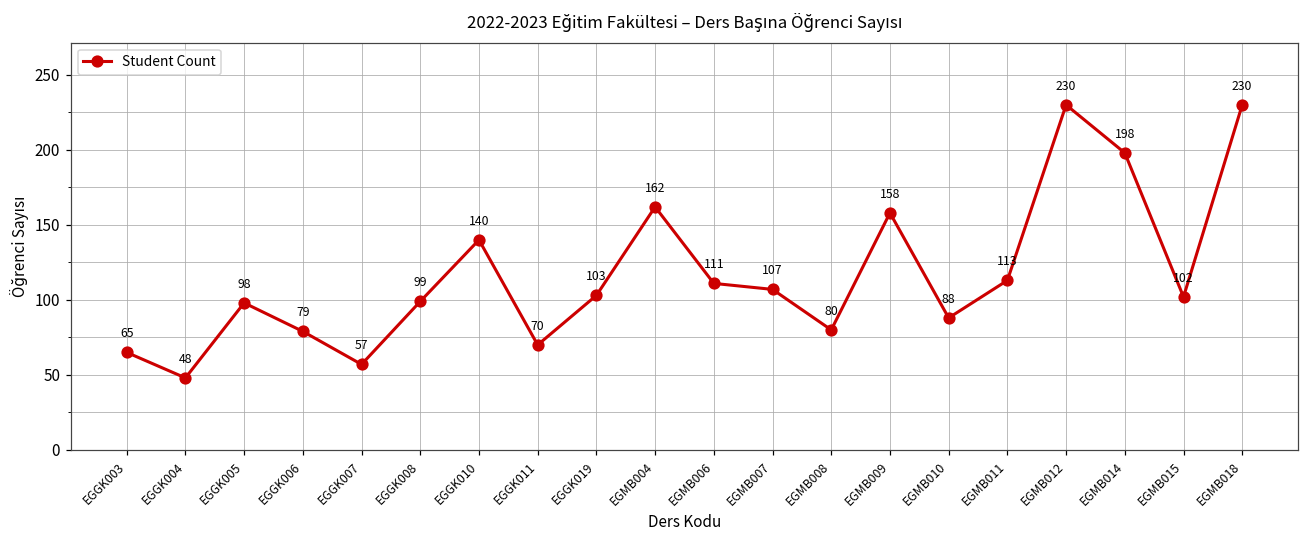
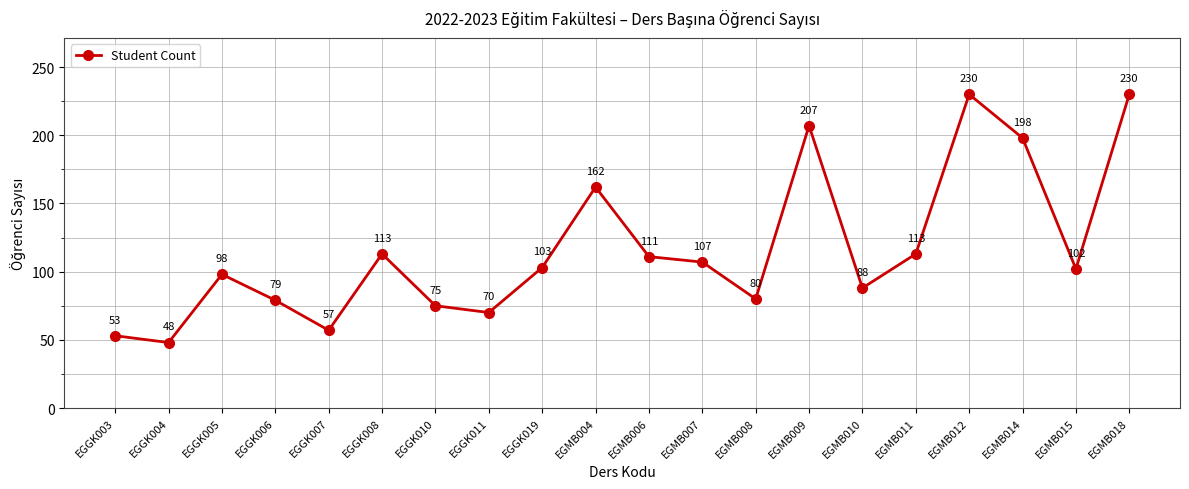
EGGK003: 65 -> 53
EGGK008: 99 -> 113
EGGK010: 140 -> 75
EGMB009: 158 -> 207
